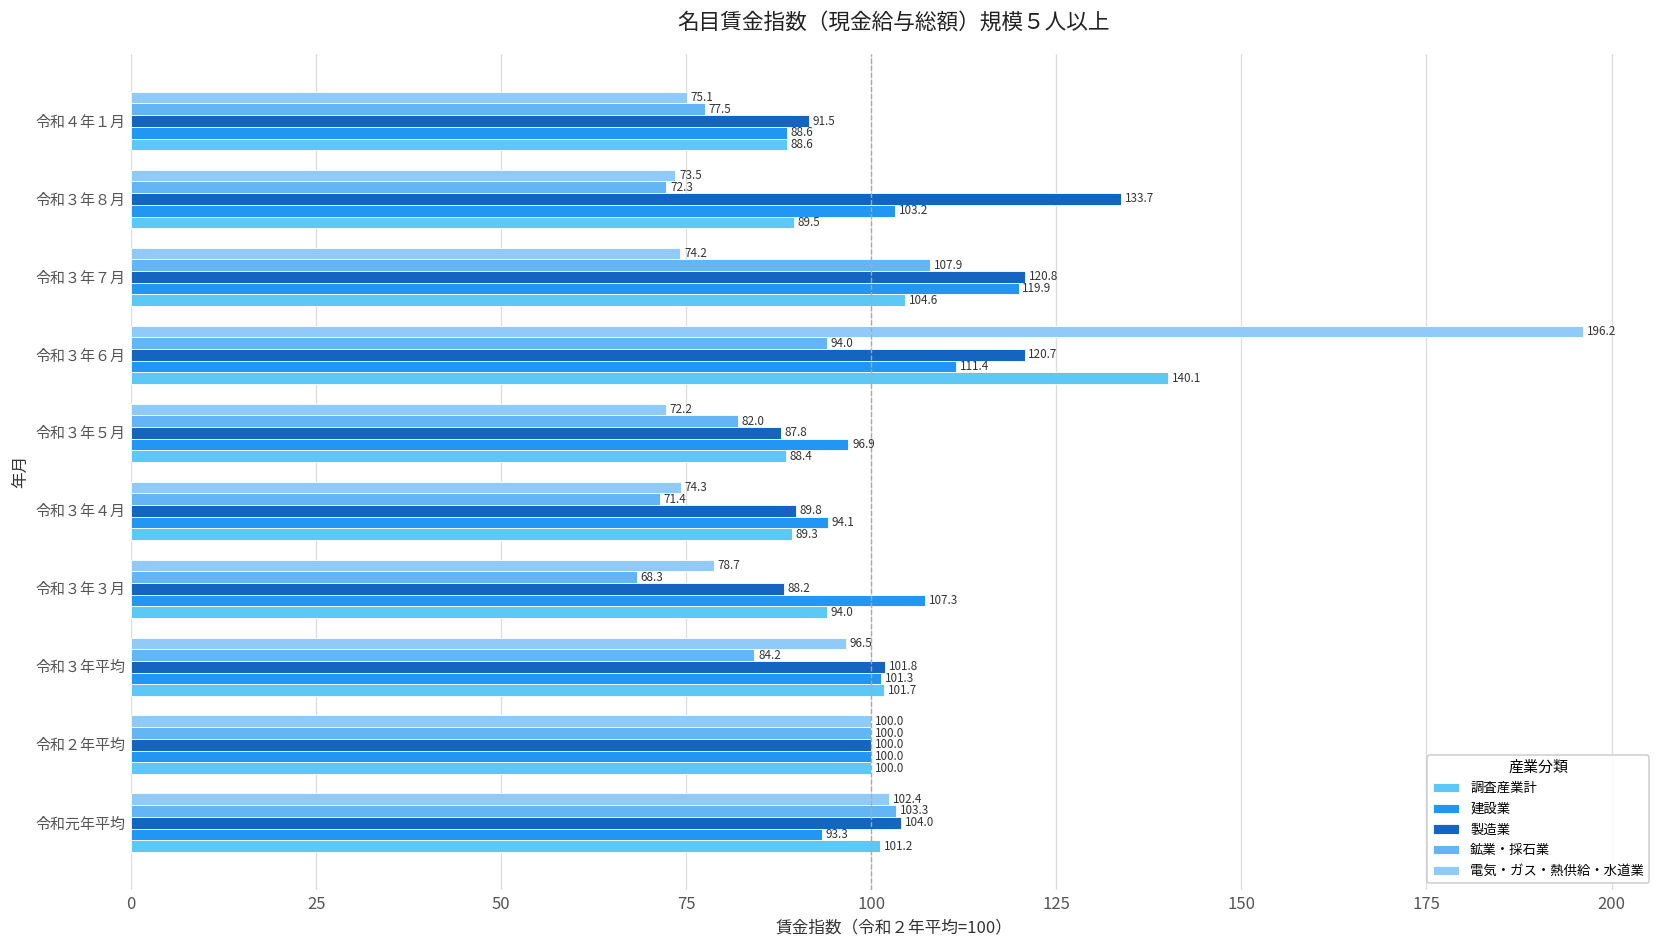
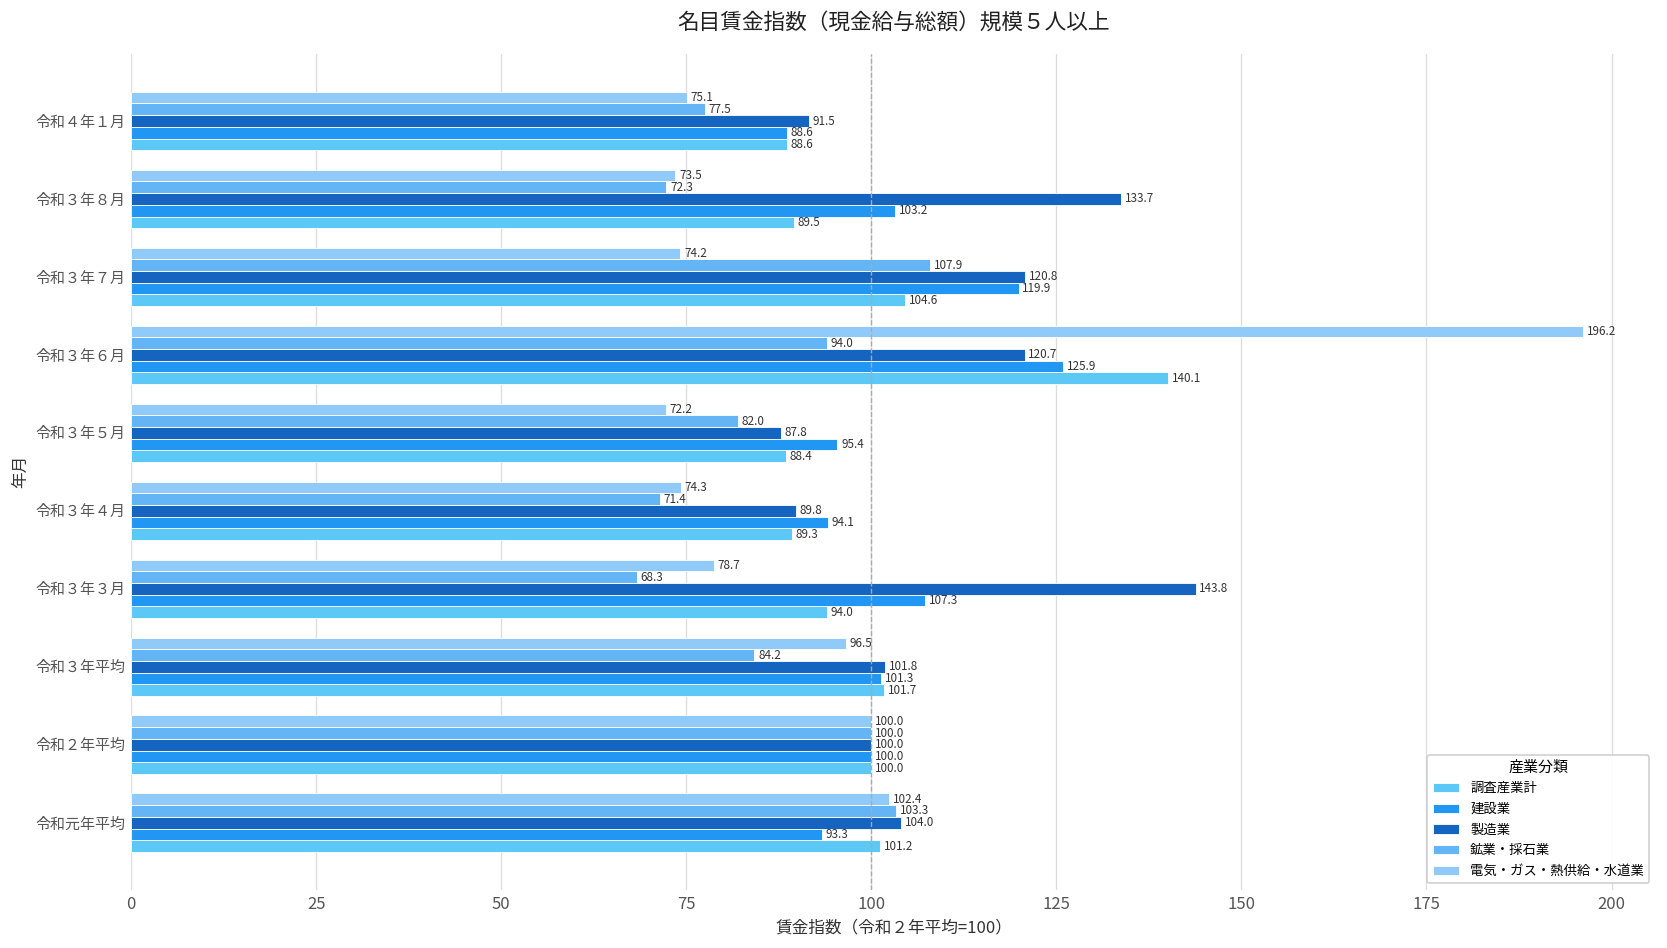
建設業, 令和３年６月: 111.4 -> 125.9
建設業, 令和３年５月: 96.9 -> 95.4
製造業, 令和３年３月: 88.2 -> 143.8
